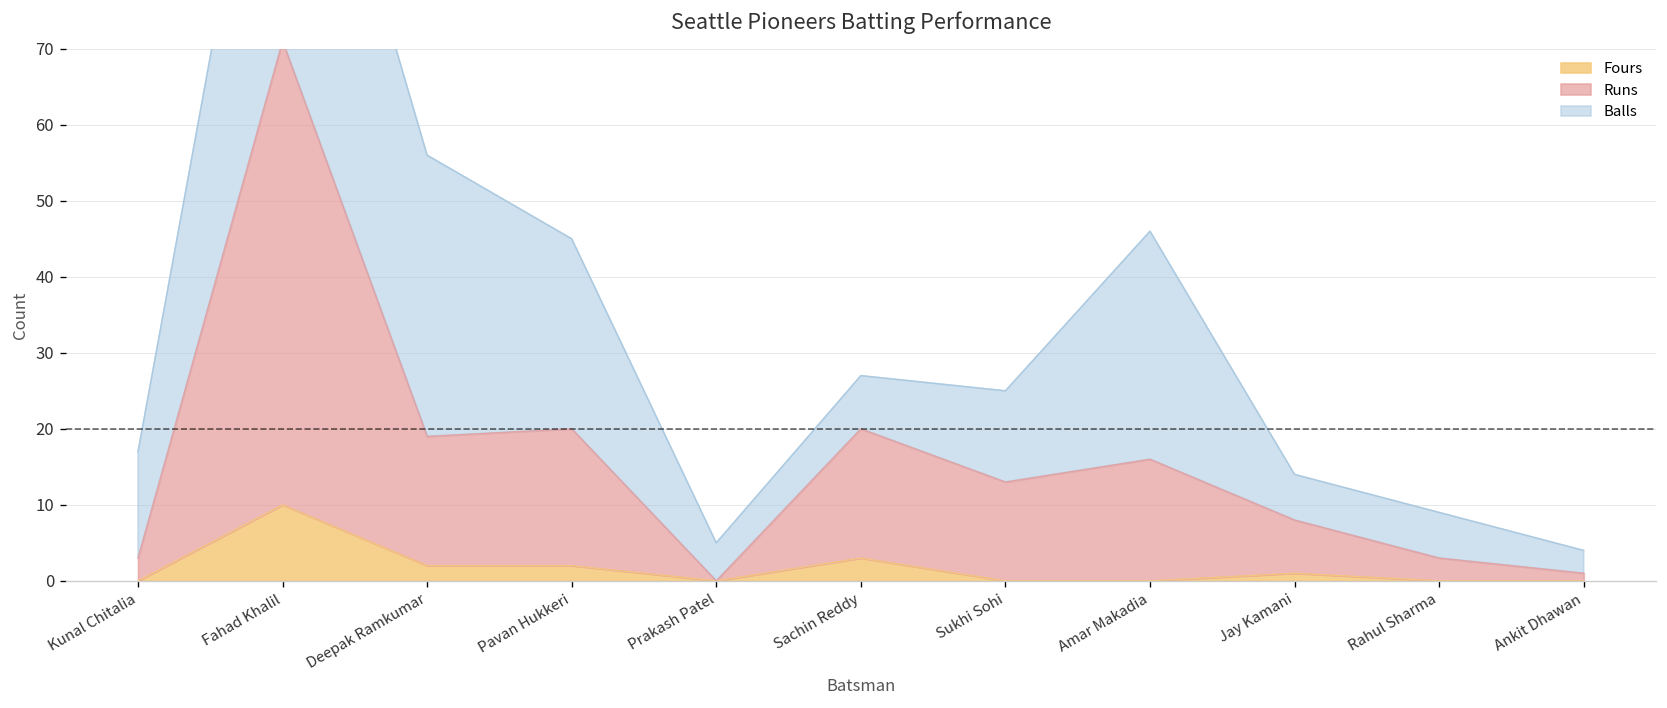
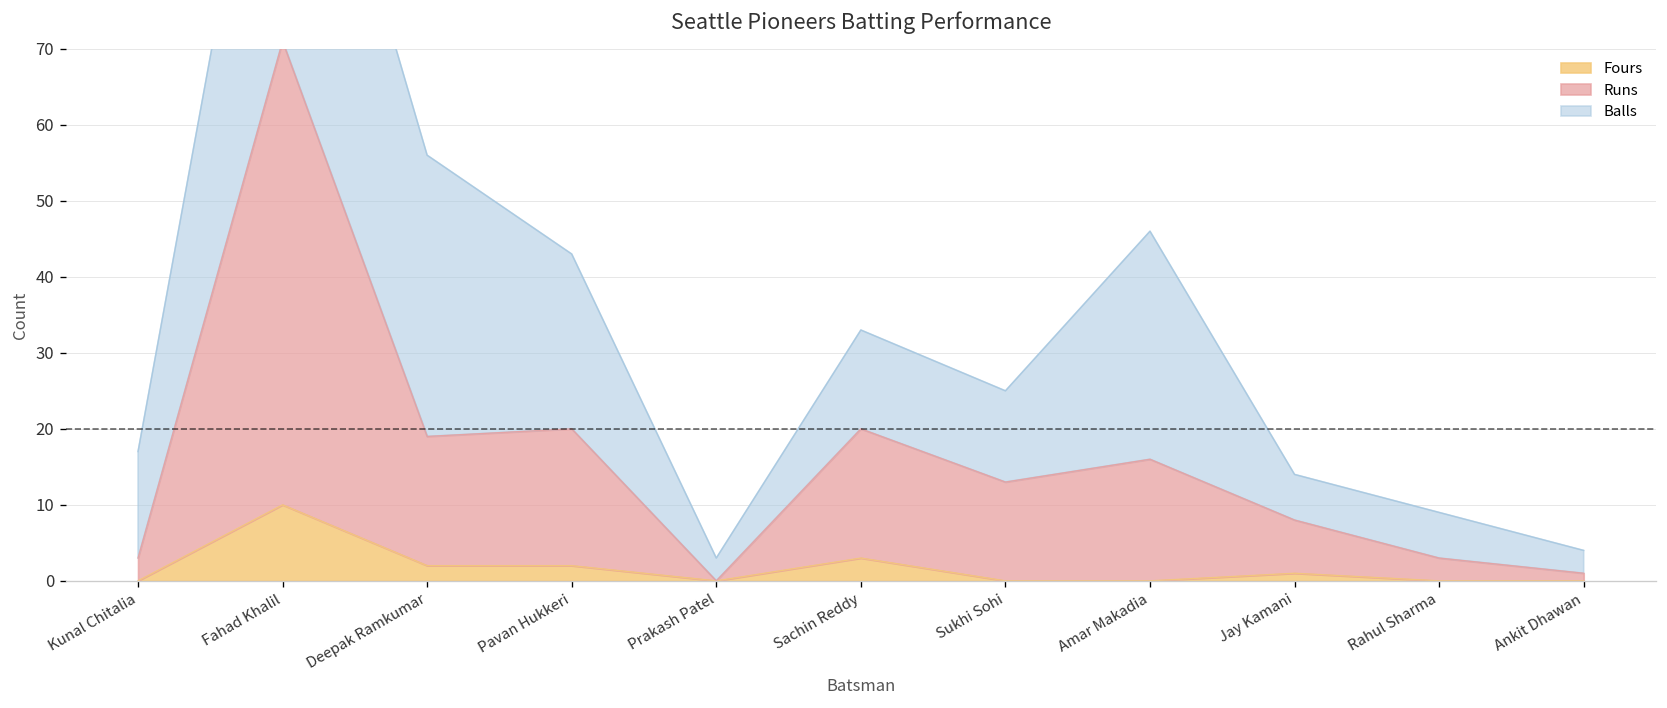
Balls, Pavan Hukkeri: 25 -> 23
Balls, Prakash Patel: 5 -> 3
Balls, Sachin Reddy: 7 -> 13
